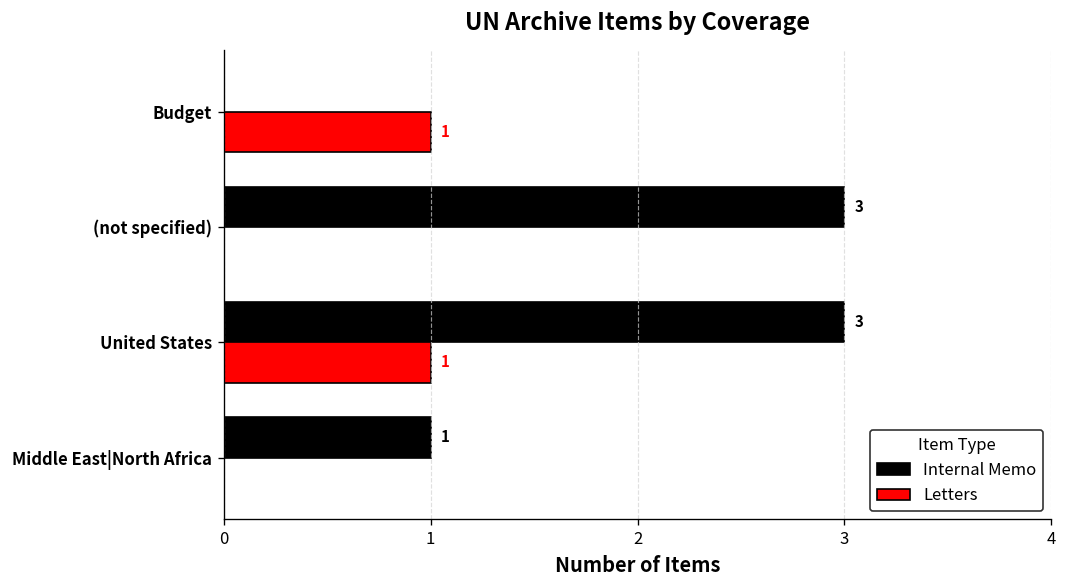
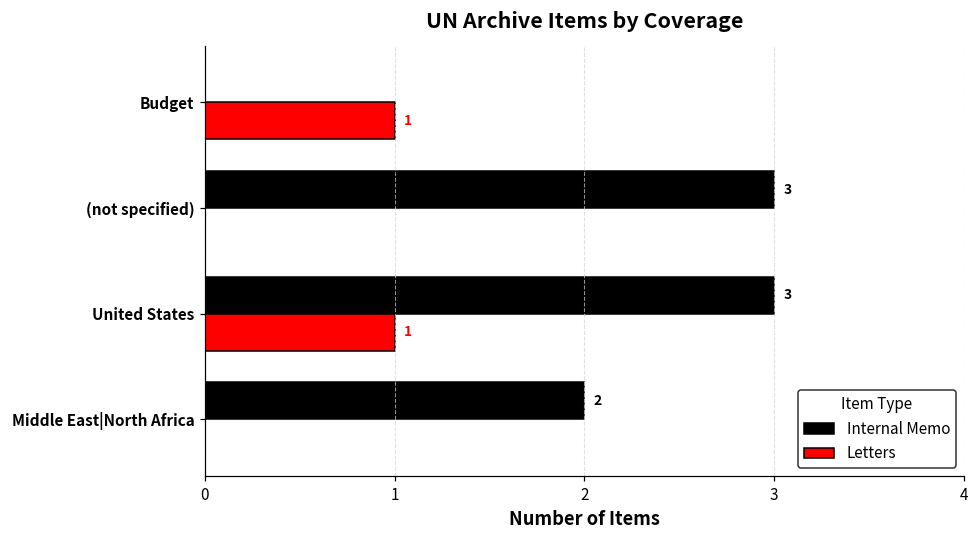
Internal Memo, Middle East|North Africa: 1 -> 2
